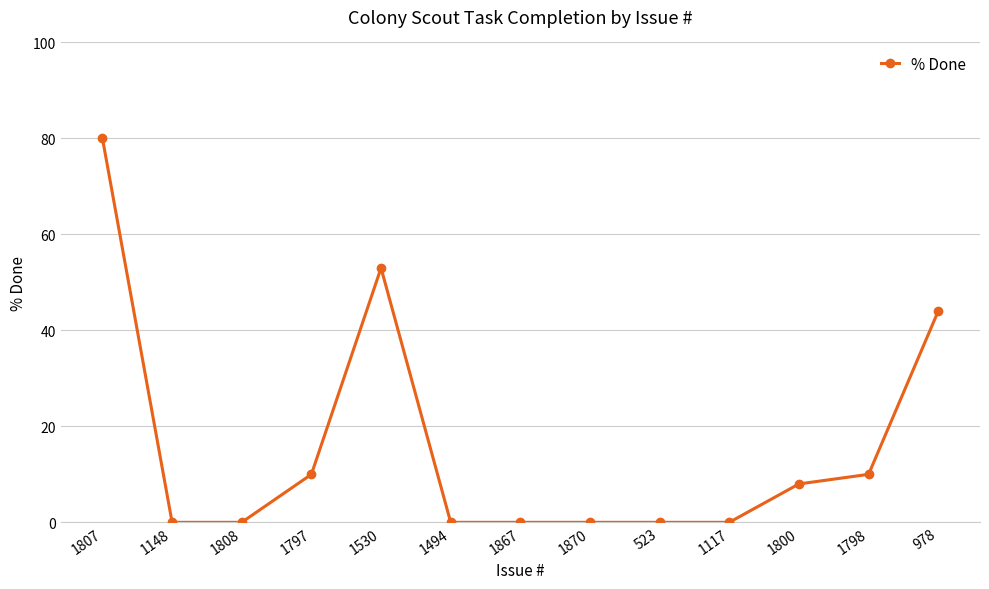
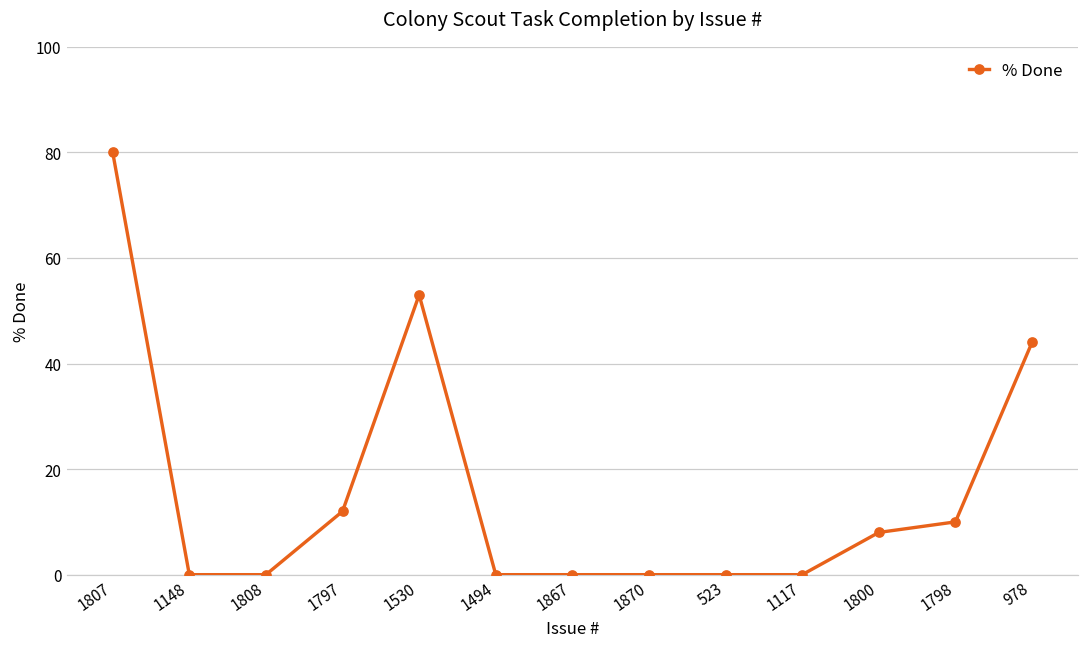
1797: 10 -> 12
